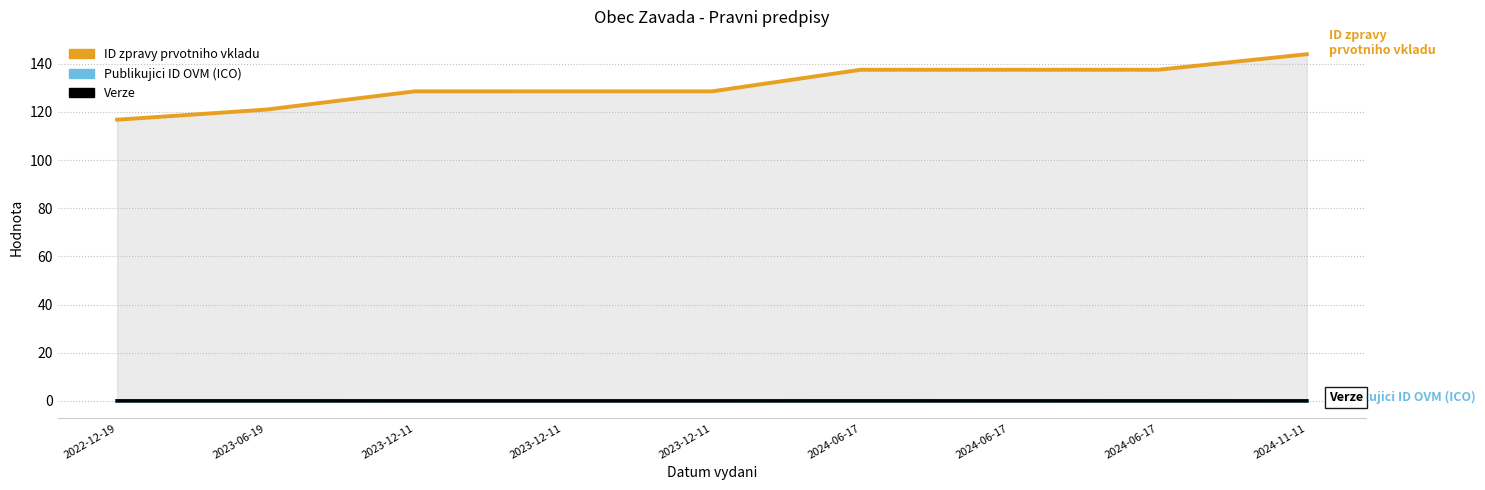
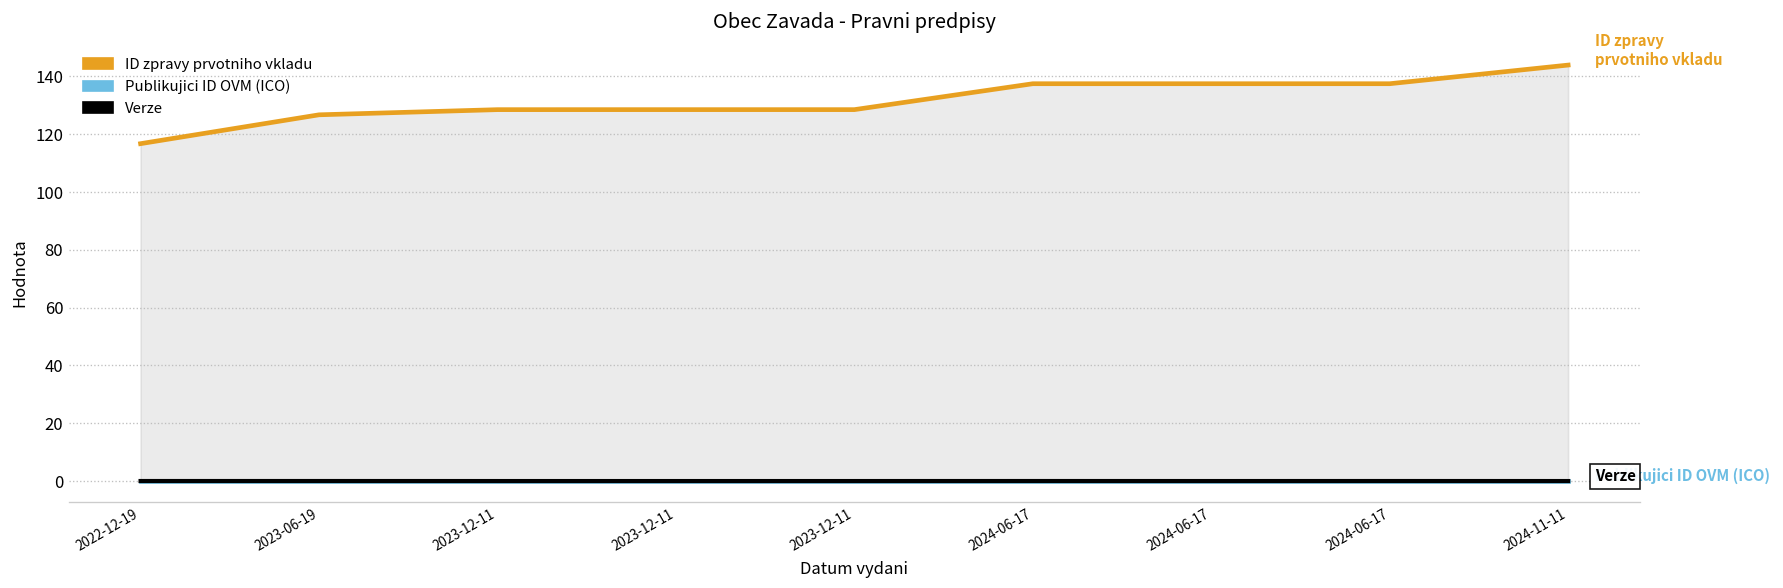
ID zpravy prvotniho vkladu, 2023-06-19: 121 -> 127
